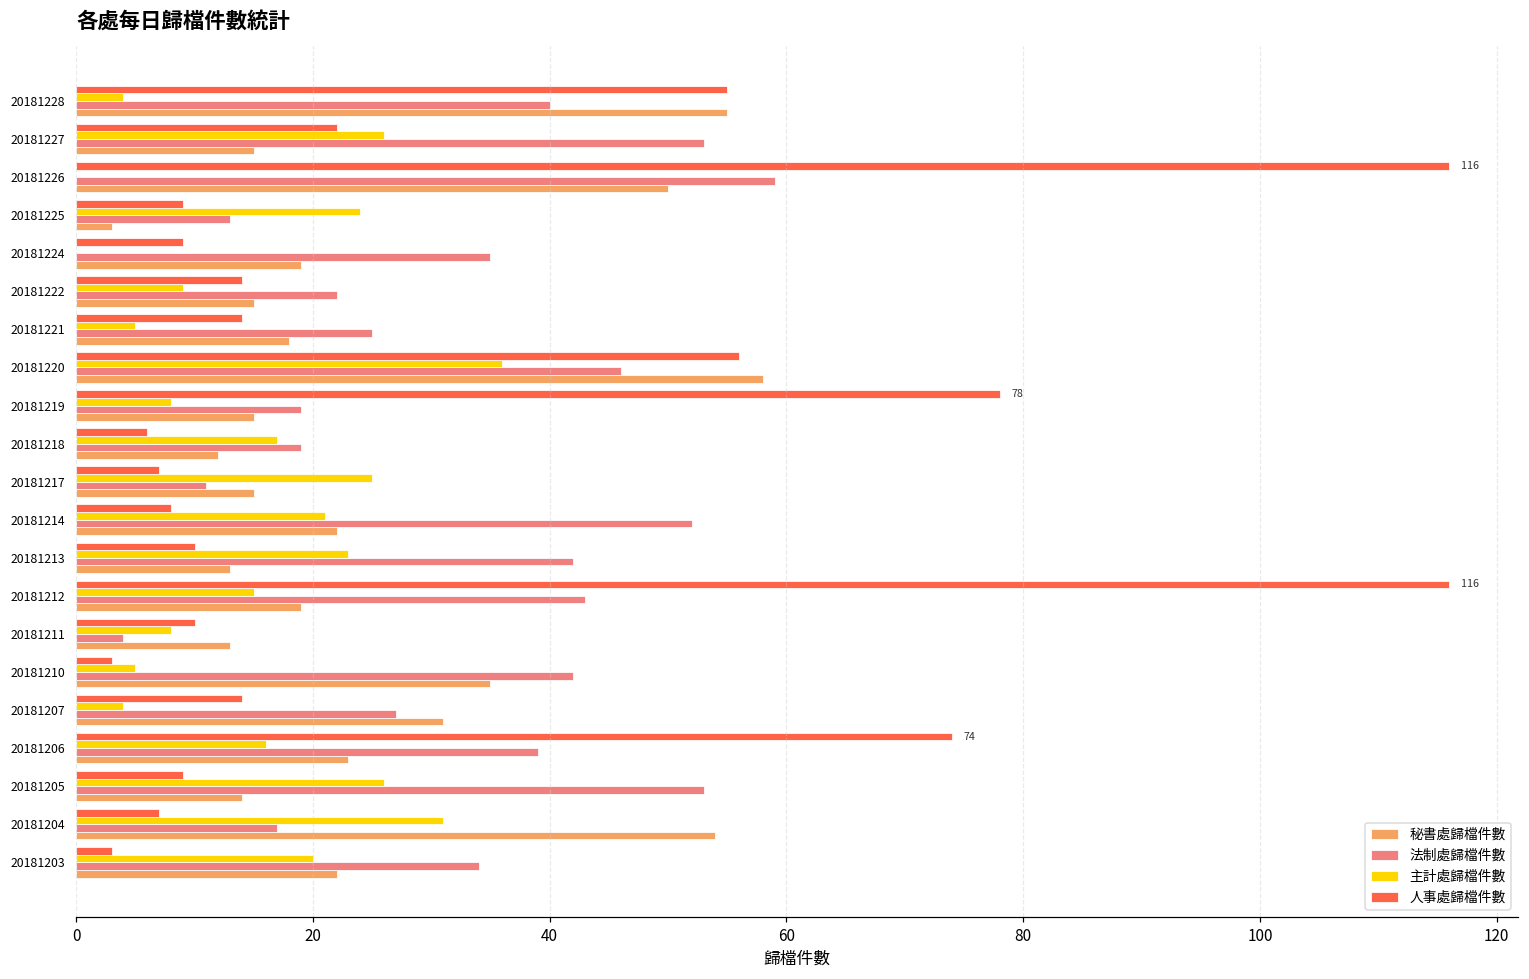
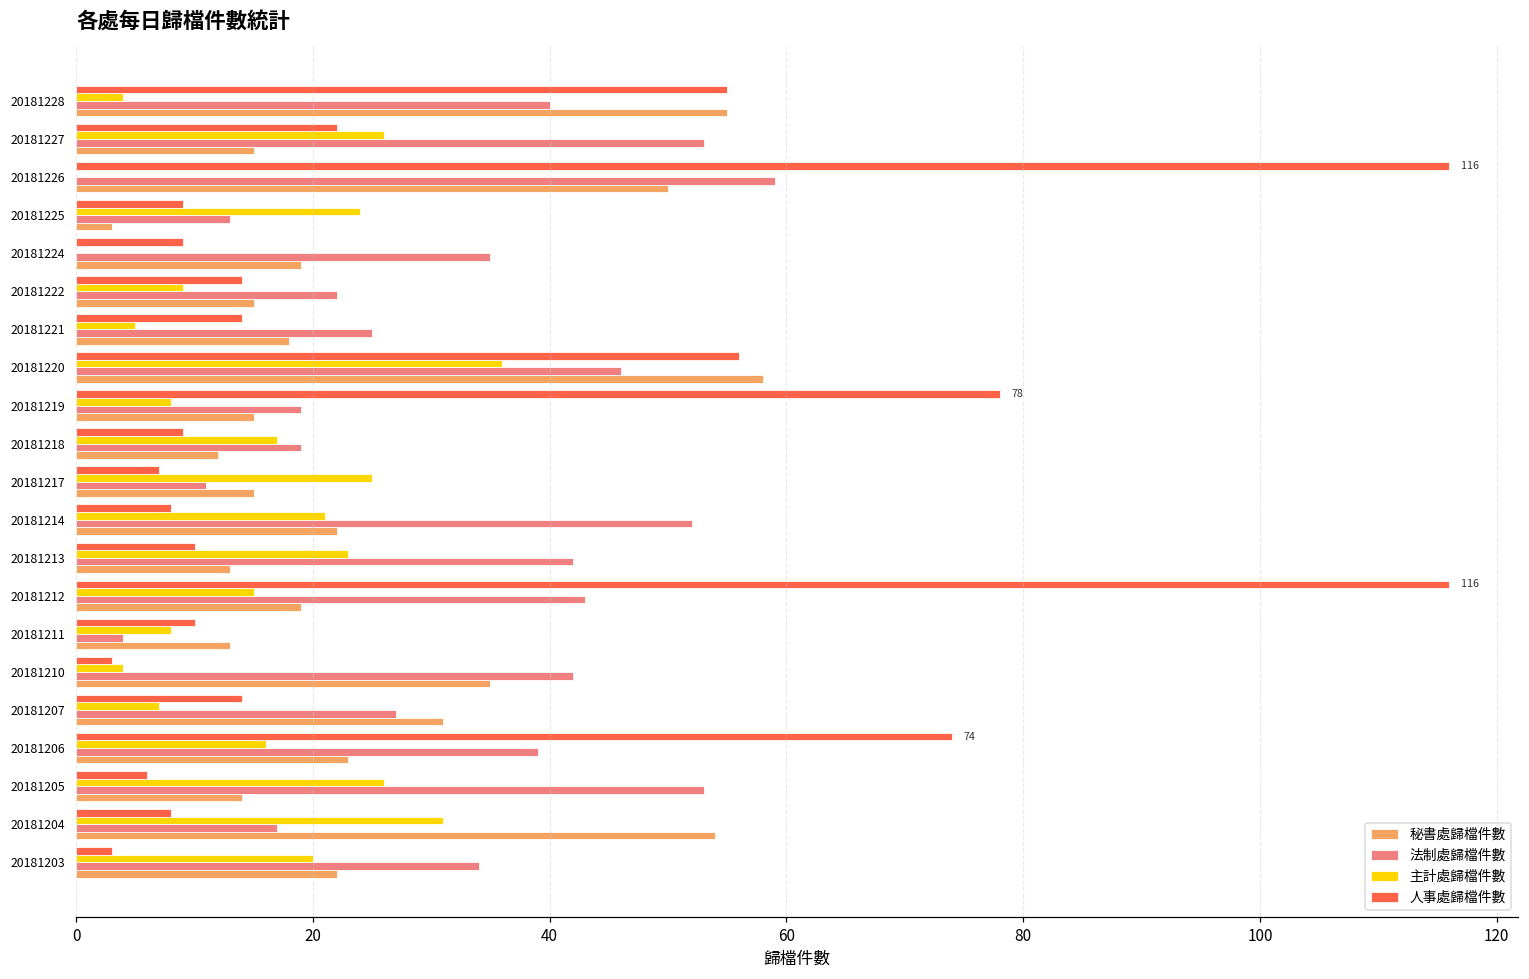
人事處歸檔件數, 20181218: 6 -> 9
主計處歸檔件數, 20181210: 5 -> 4
主計處歸檔件數, 20181207: 4 -> 7
人事處歸檔件數, 20181205: 9 -> 6
人事處歸檔件數, 20181204: 7 -> 8
